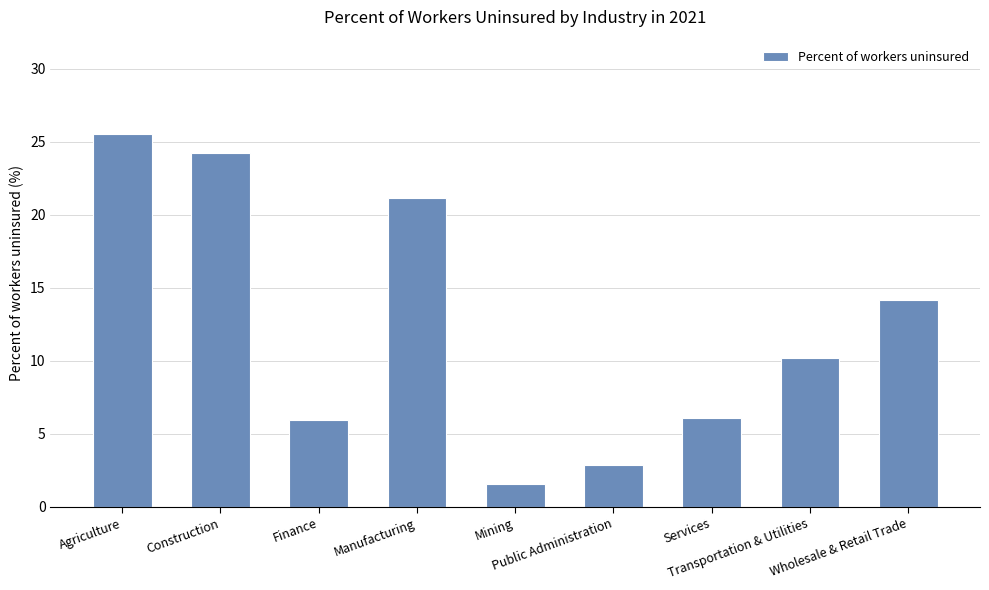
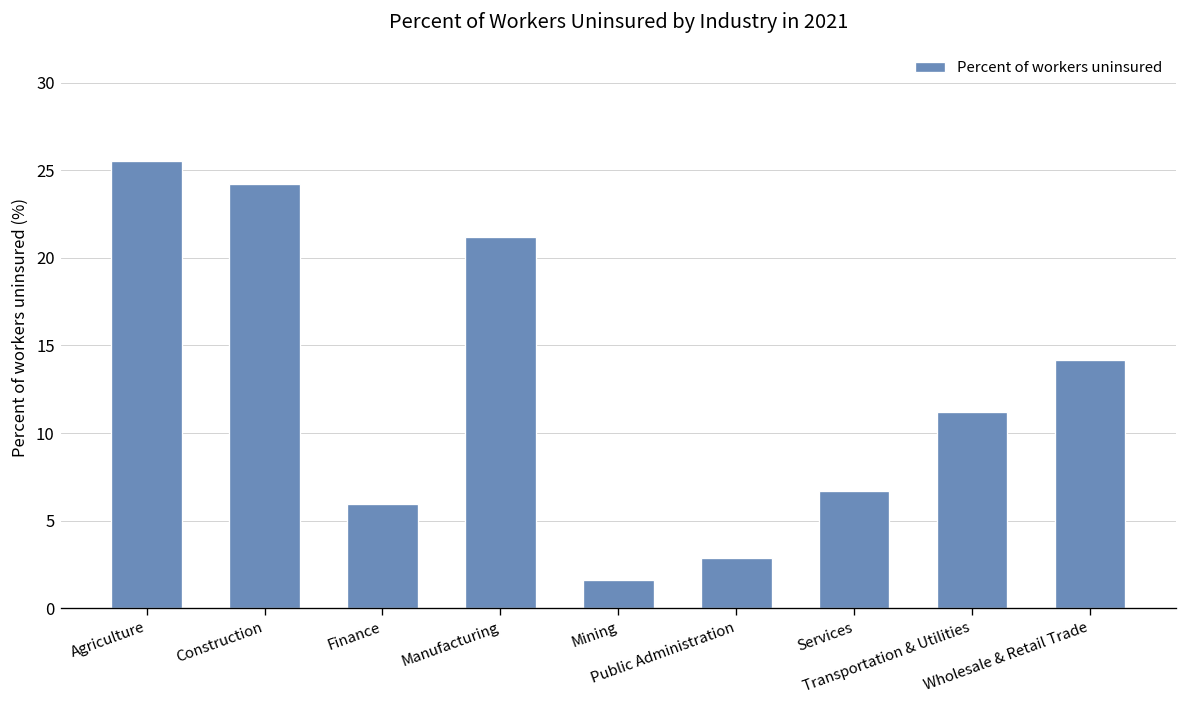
Services: 6.1 -> 6.7
Transportation & Utilities: 10.2 -> 11.2
